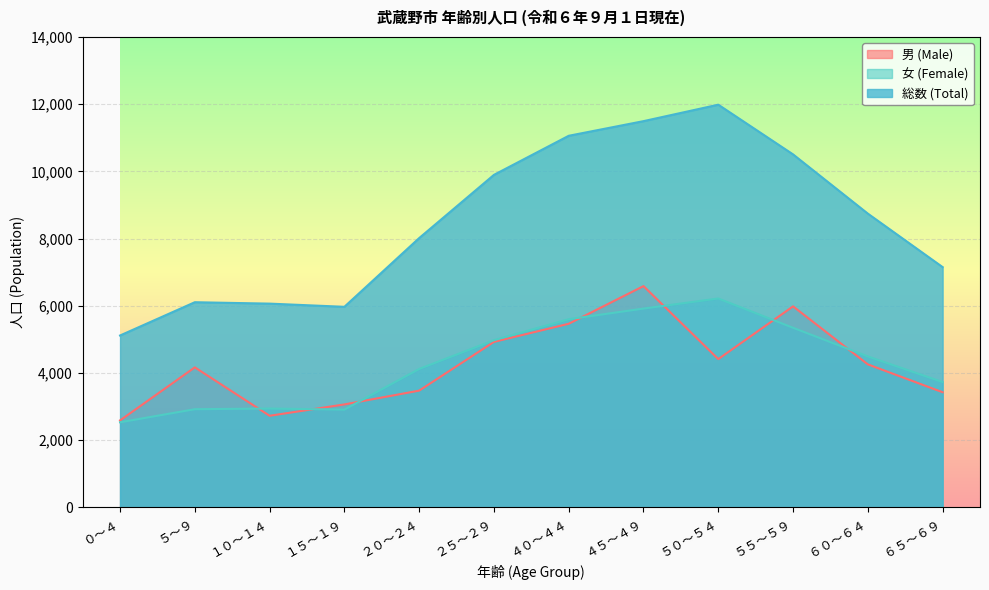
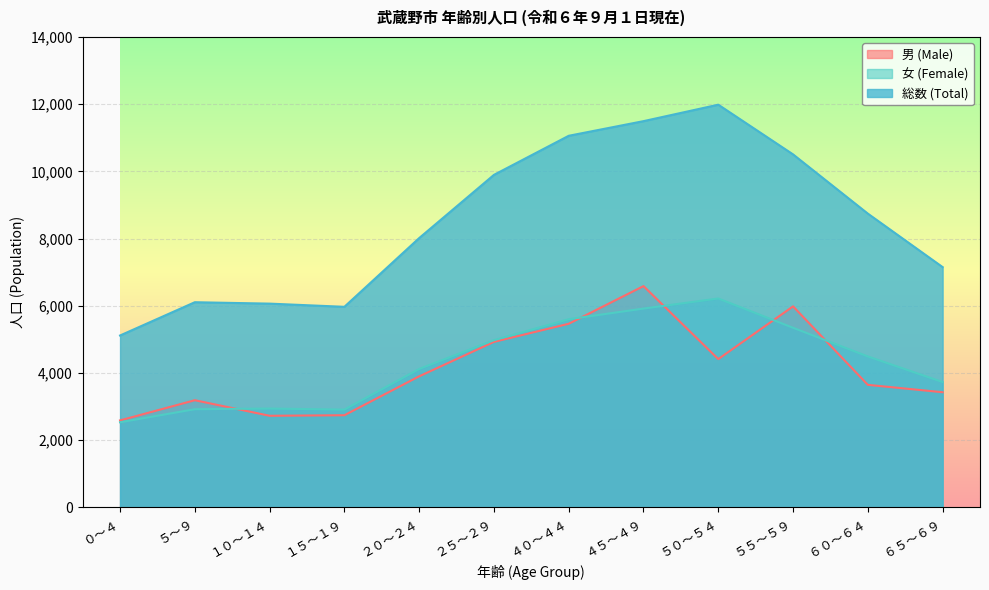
男 (Male), ５～９: 4,200 -> 3,200
男 (Male), １５～１９: 3,100 -> 2,700
男 (Male), ２０～２４: 3,500 -> 3,900
男 (Male), ６０～６４: 4,300 -> 3,600
